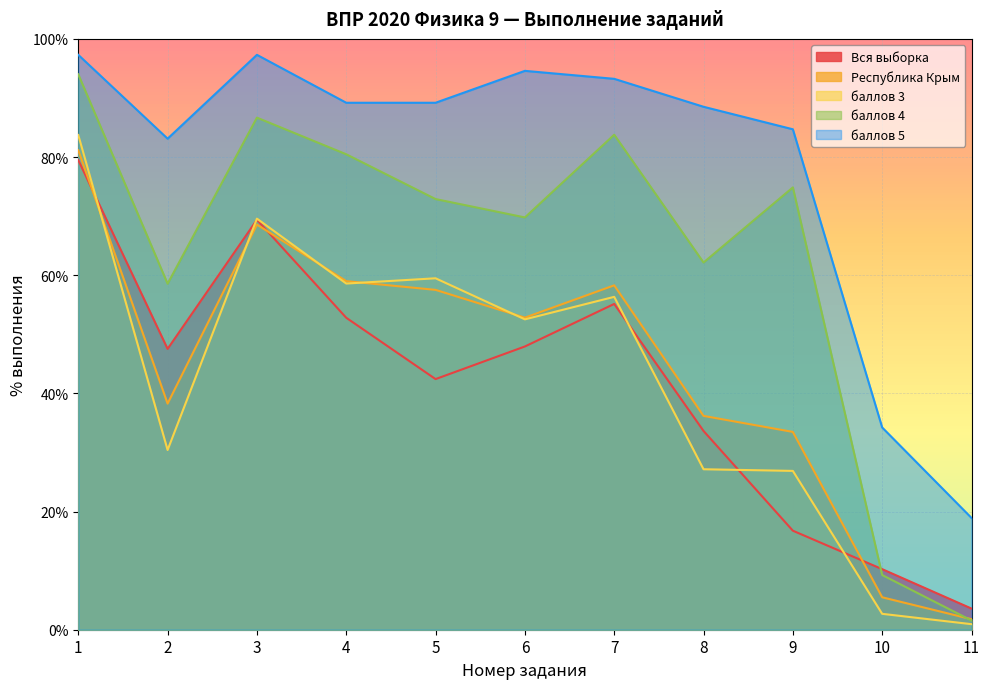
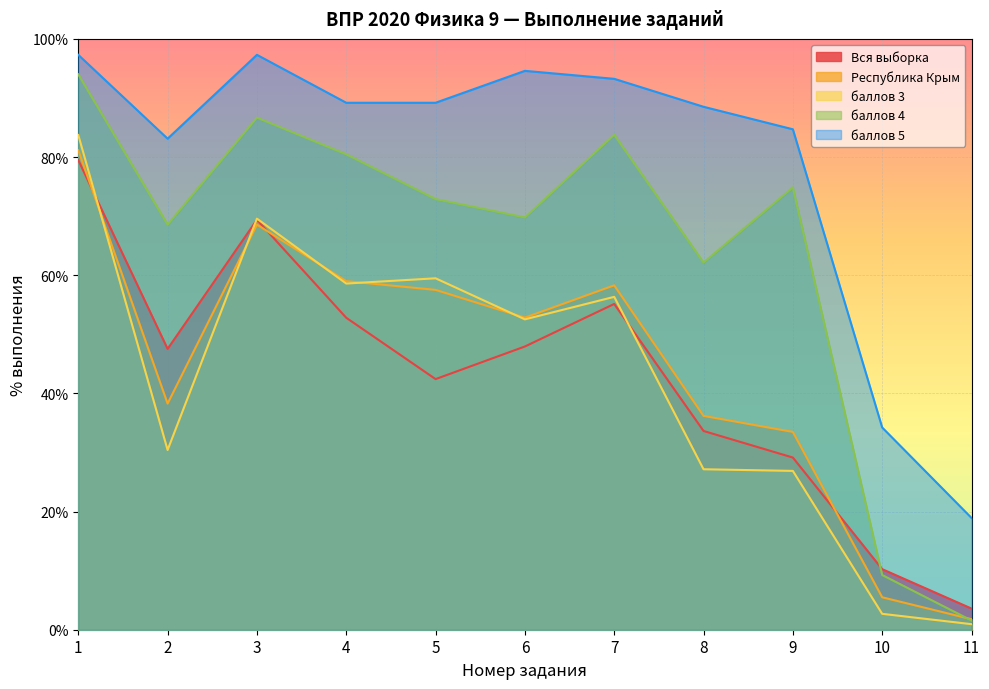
баллов 4, 2: 59% -> 69%
Вся выборка, 9: 17% -> 29%
